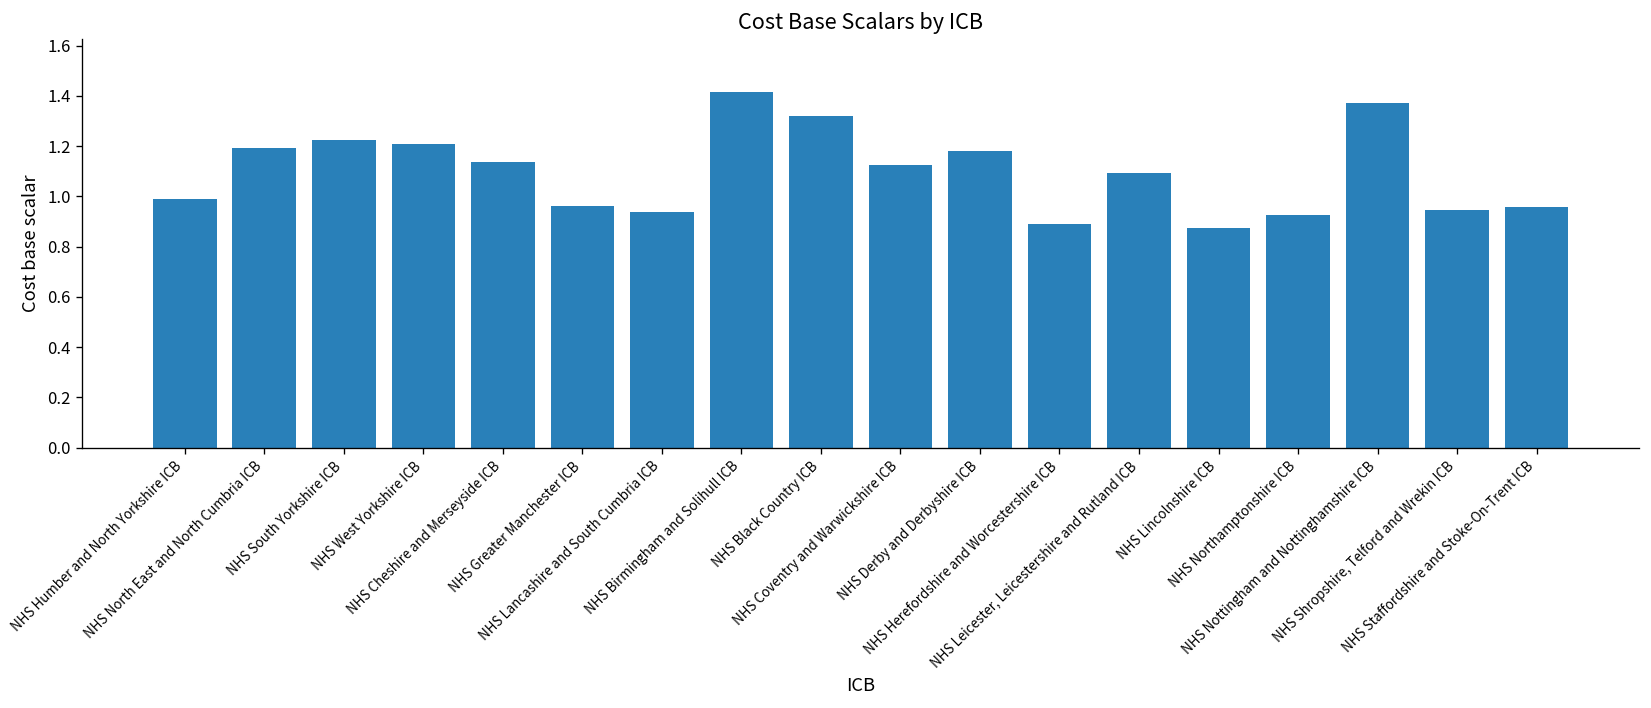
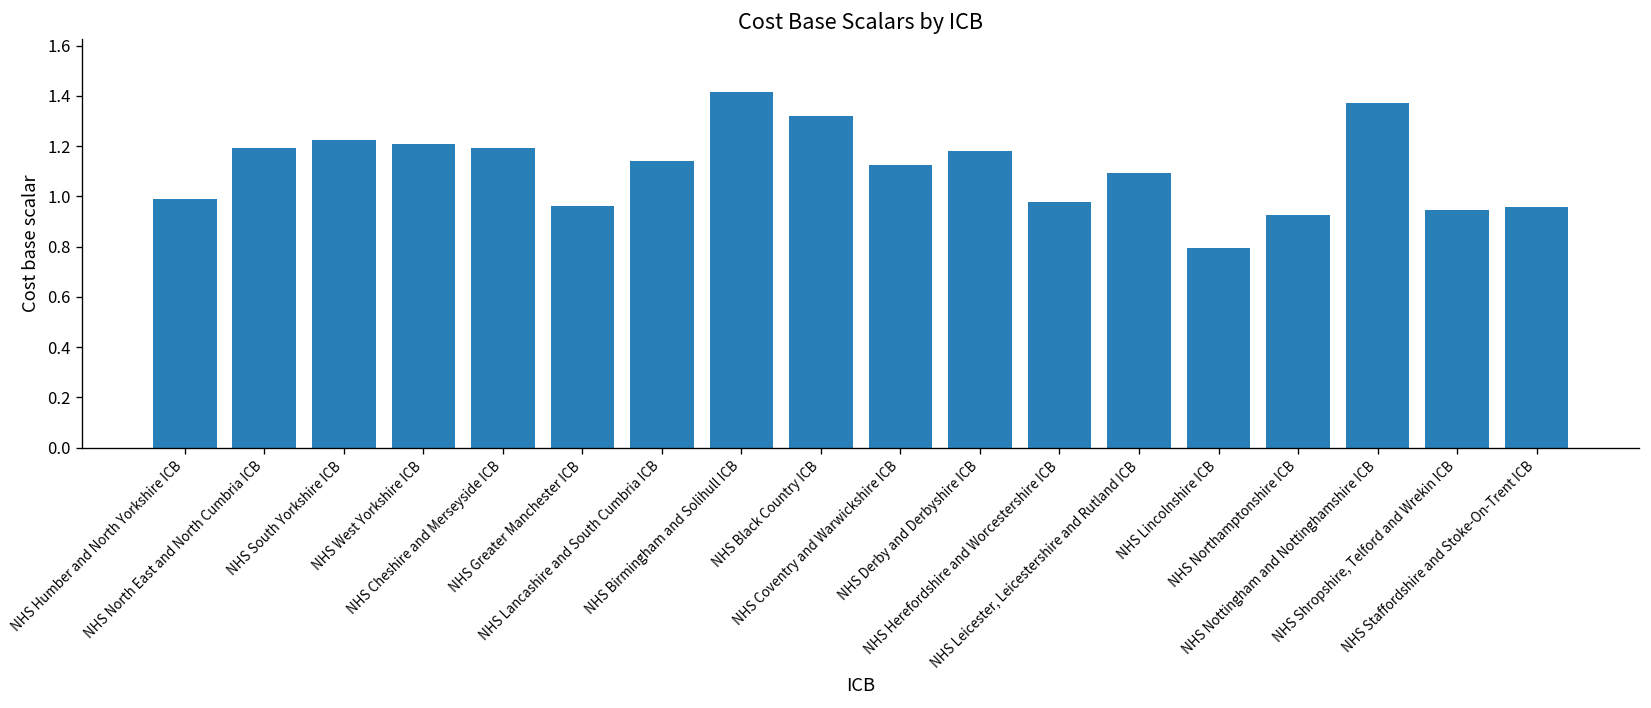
NHS Cheshire and Merseyside ICB: 1.14 -> 1.19
NHS Lancashire and South Cumbria ICB: 0.94 -> 1.14
NHS Herefordshire and Worcestershire ICB: 0.89 -> 0.98
NHS Lincolnshire ICB: 0.87 -> 0.79
